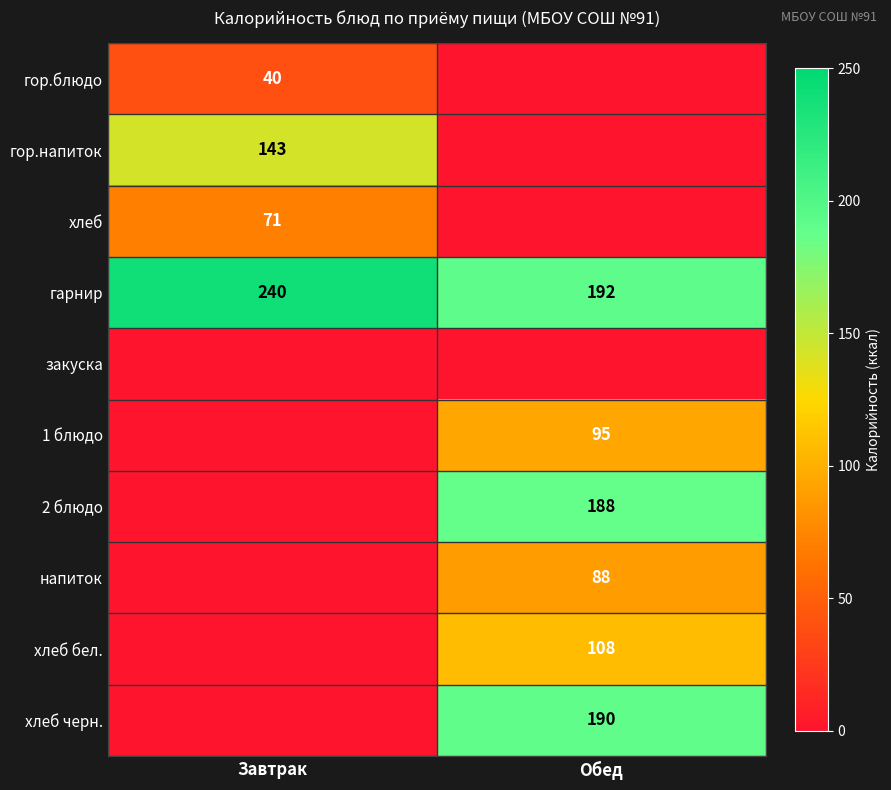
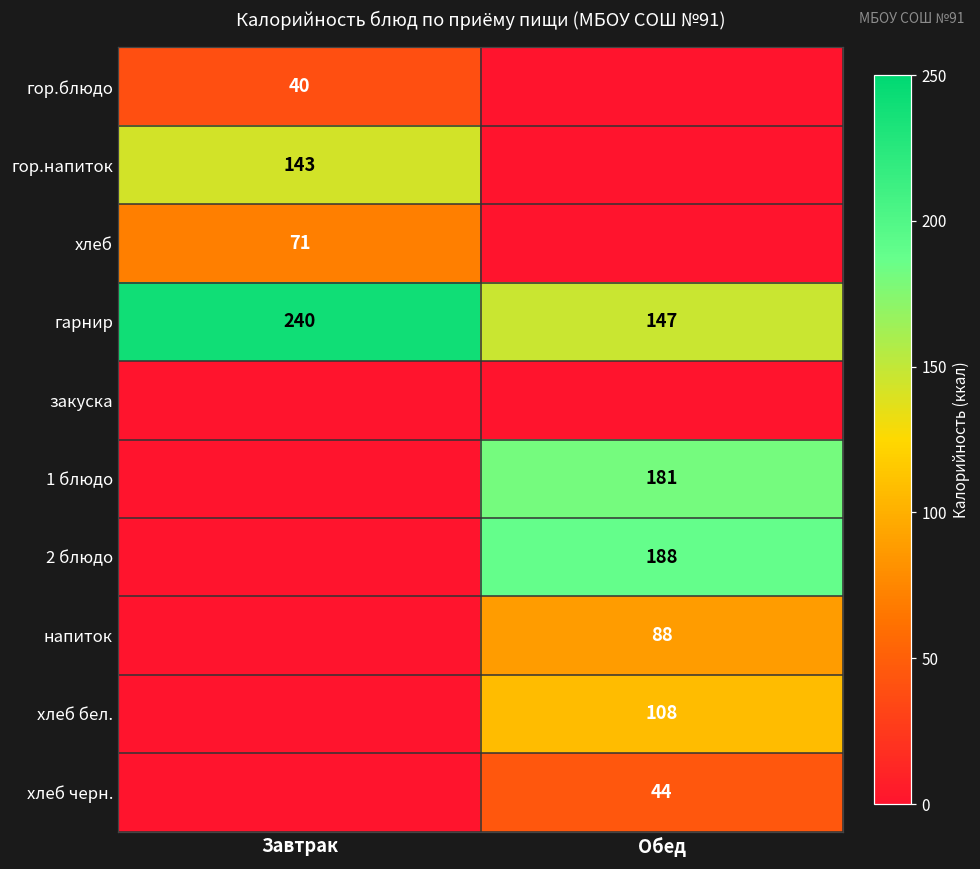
гарнир, Обед: 192 -> 147
1 блюдо, Обед: 95 -> 181
хлеб черн., Обед: 190 -> 44
